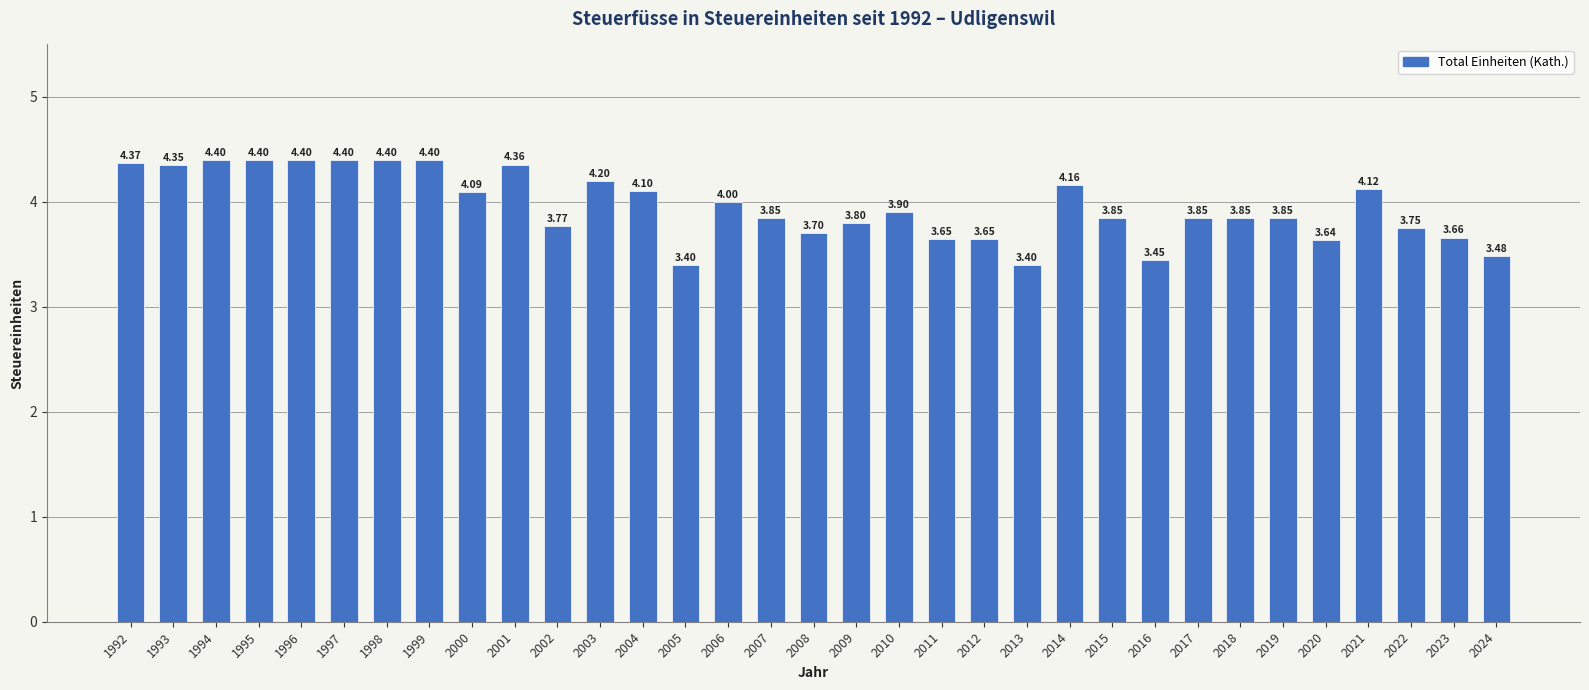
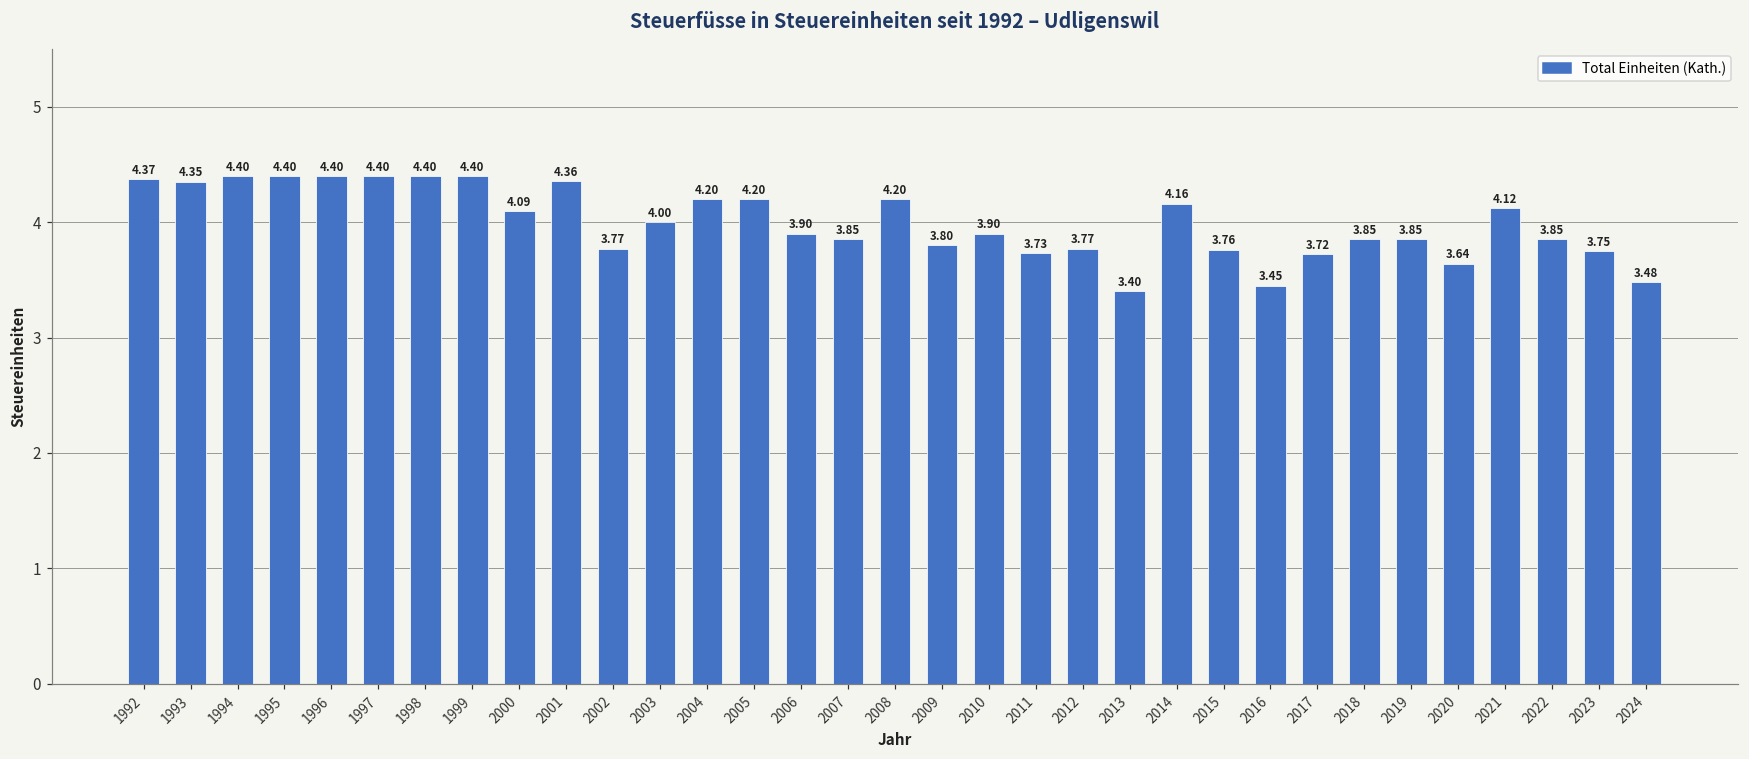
2003: 4.20 -> 4.00
2004: 4.10 -> 4.20
2005: 3.40 -> 4.20
2006: 4.00 -> 3.90
2008: 3.70 -> 4.20
2011: 3.65 -> 3.73
2012: 3.65 -> 3.77
2015: 3.85 -> 3.76
2017: 3.85 -> 3.72
2022: 3.75 -> 3.85
2023: 3.66 -> 3.75
